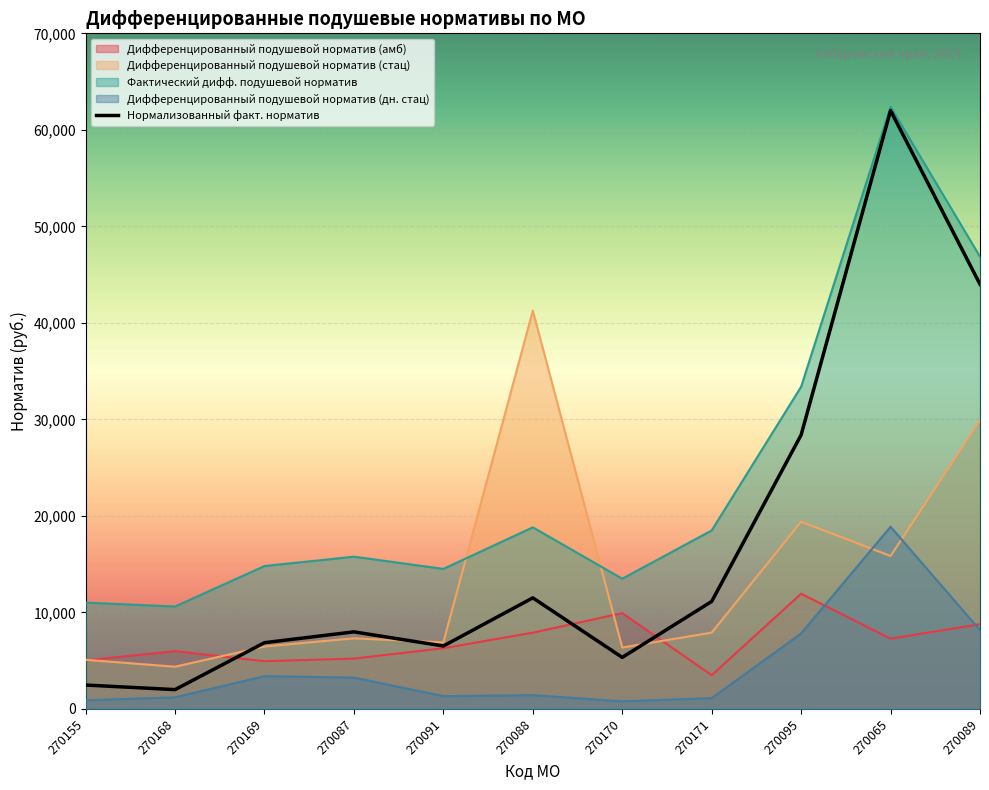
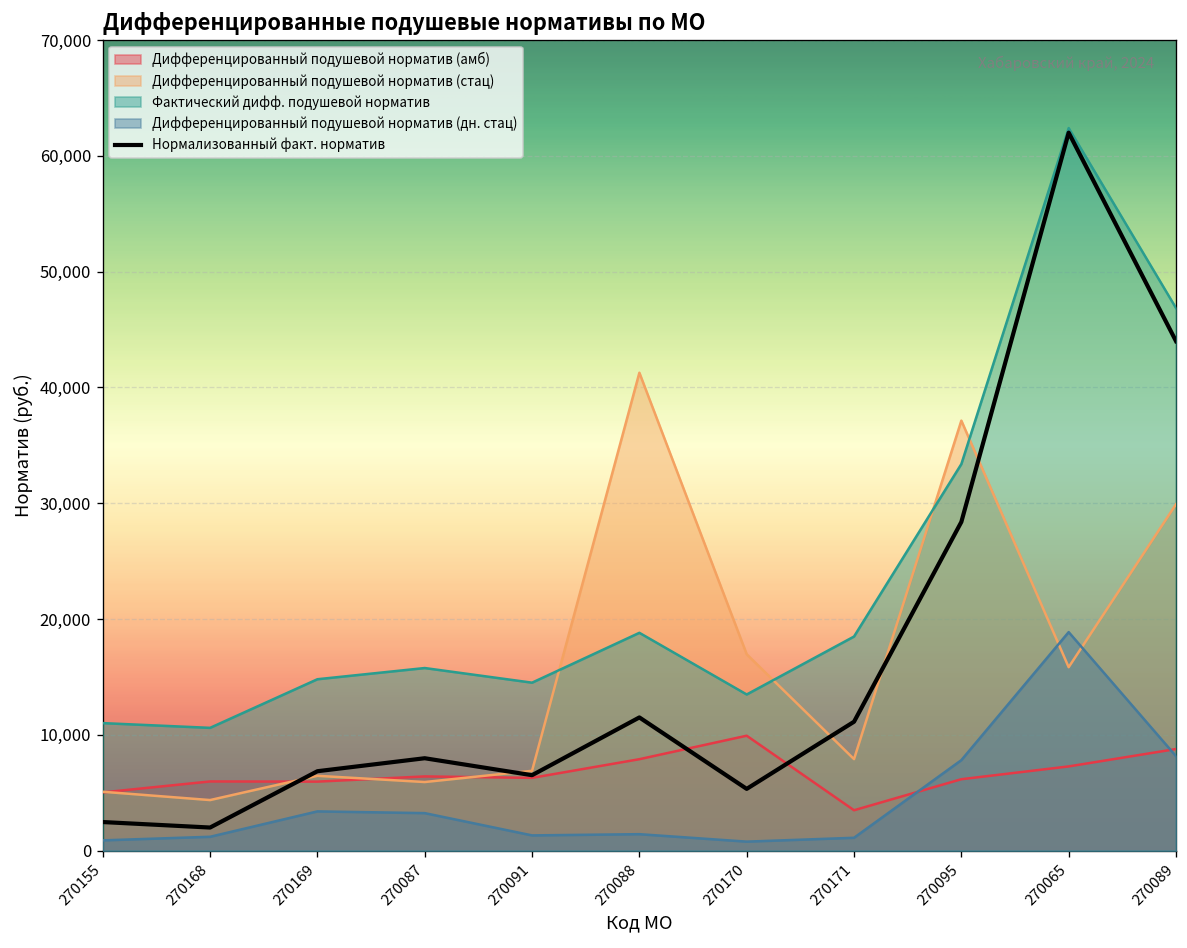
Дифференцированный подушевой норматив (амб), 270169: 5,000 -> 6,000
Дифференцированный подушевой норматив (амб), 270087: 5,000 -> 6,000
Дифференцированный подушевой норматив (стац), 270087: 7,000 -> 6,000
Дифференцированный подушевой норматив (стац), 270170: 6,000 -> 17,000
Дифференцированный подушевой норматив (амб), 270095: 12,000 -> 6,000
Дифференцированный подушевой норматив (стац), 270095: 19,000 -> 37,000
